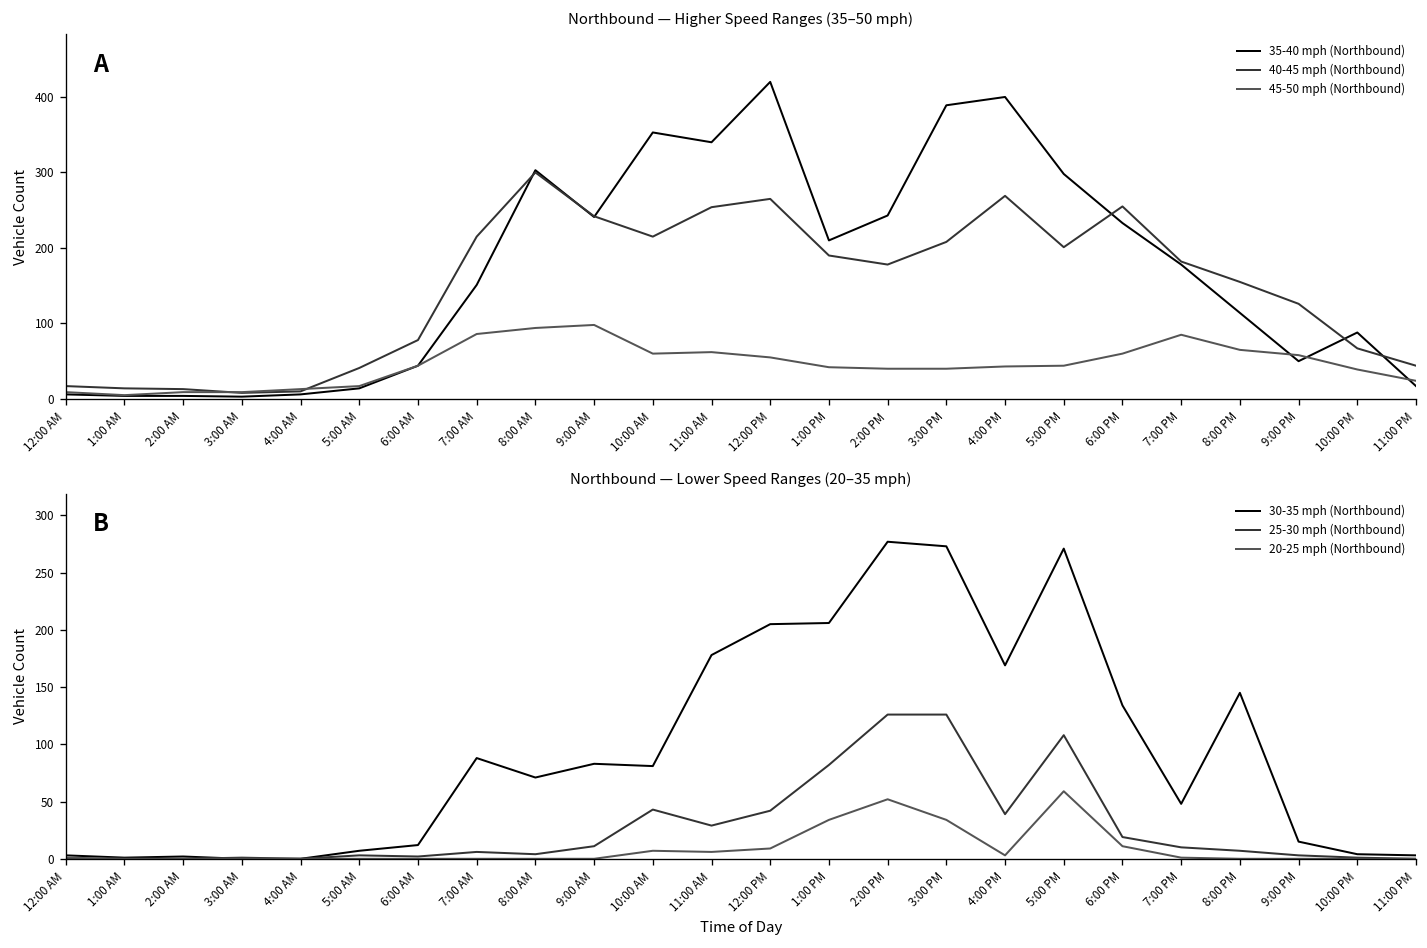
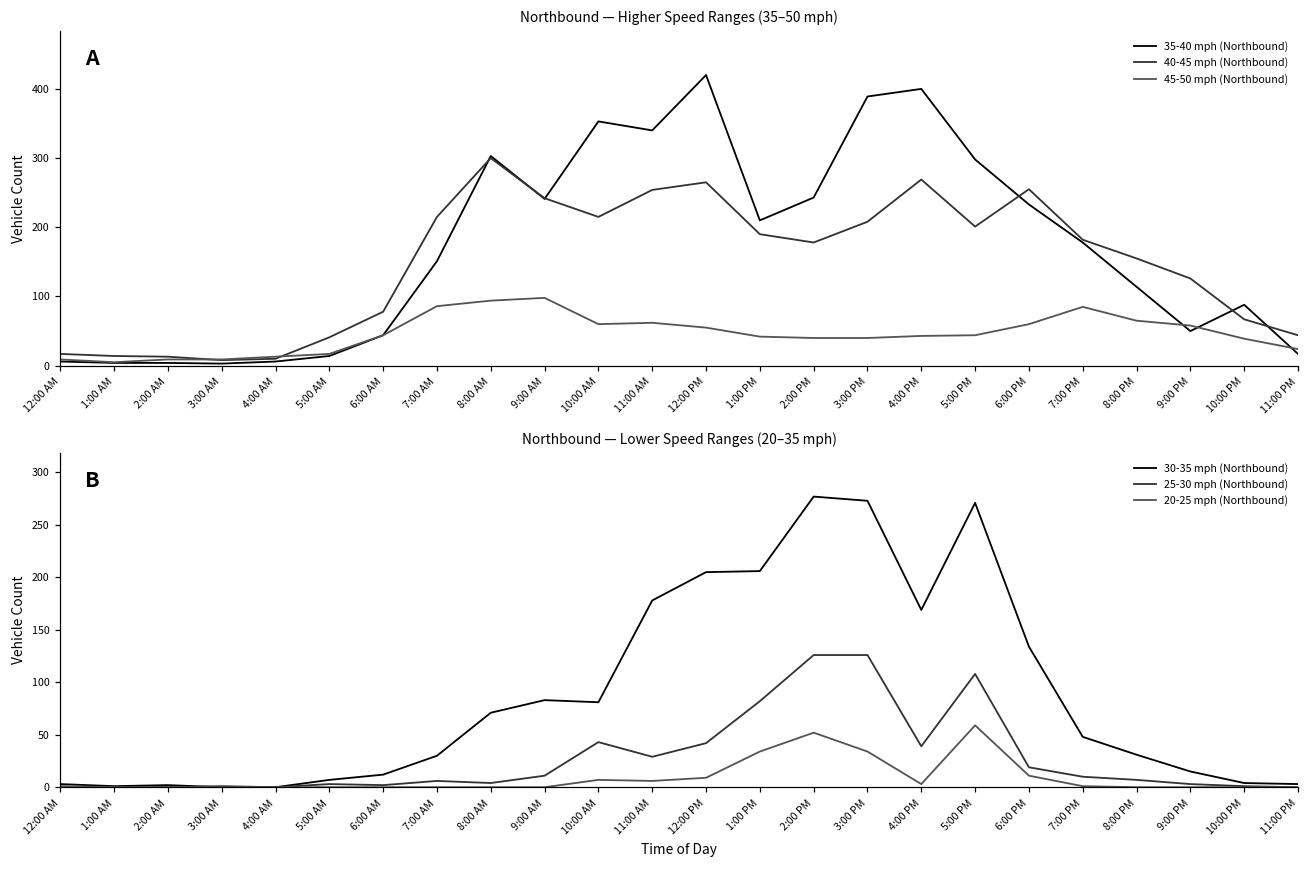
Northbound — Lower Speed Ranges (20–35 mph), 30-35 mph (Northbound), 7:00 AM: 90 -> 30
Northbound — Lower Speed Ranges (20–35 mph), 30-35 mph (Northbound), 8:00 PM: 150 -> 30
